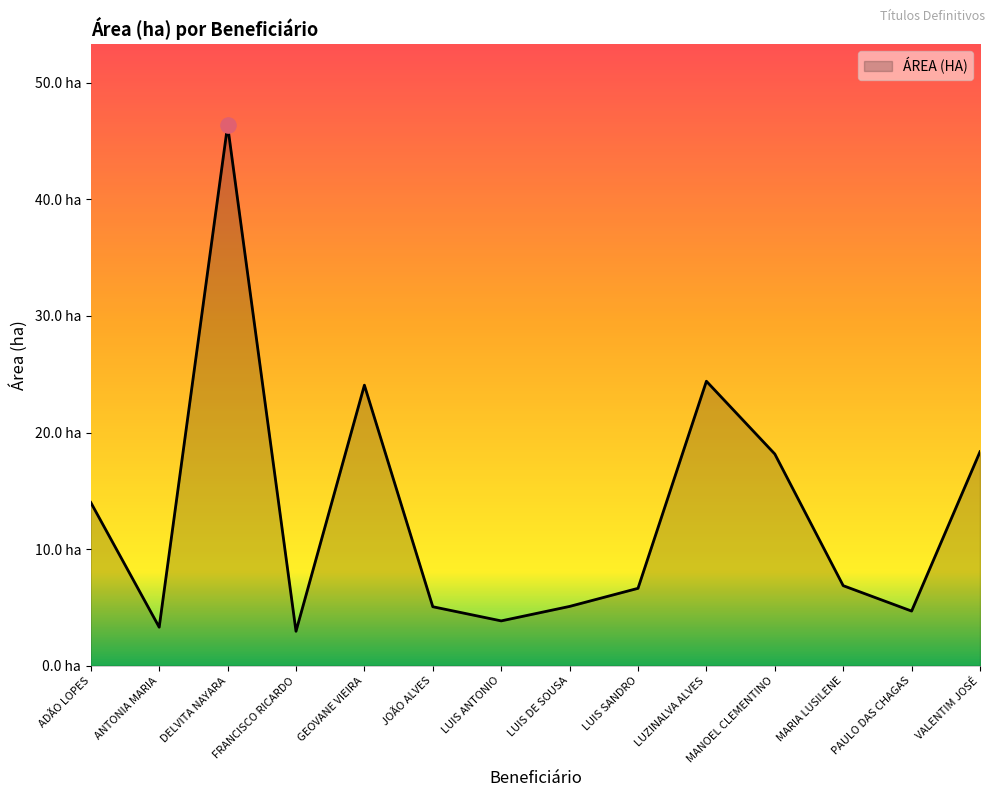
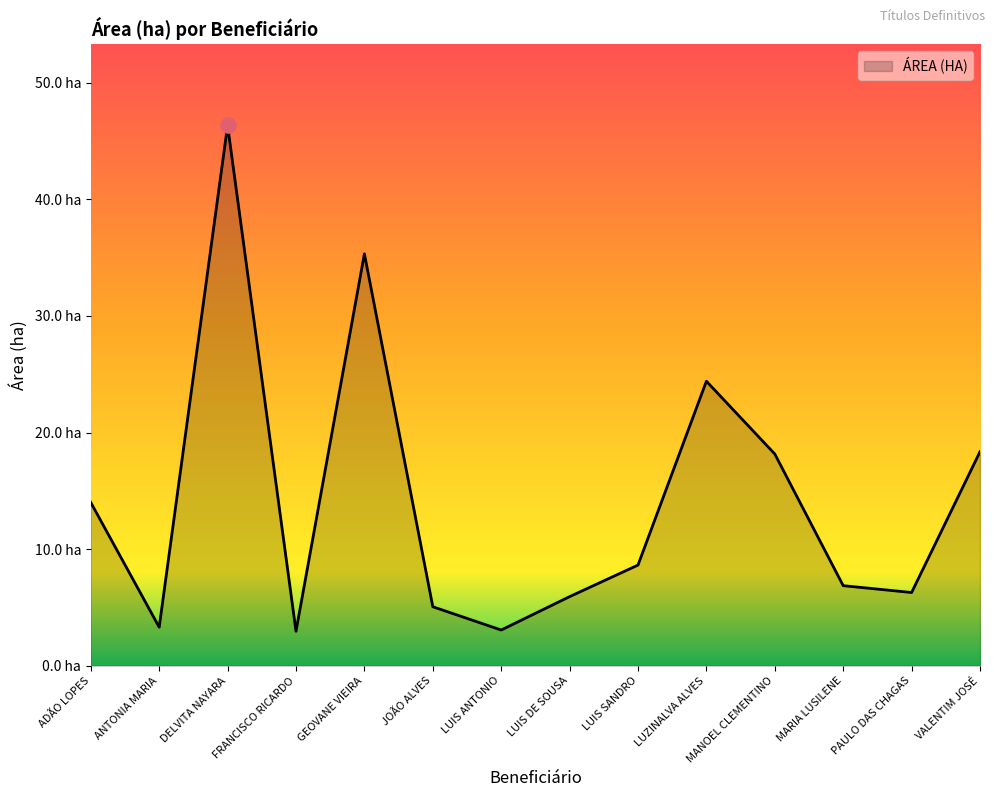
ÁREA (HA), GEOVANE VIEIRA: 24.1 ha -> 35.3 ha
ÁREA (HA), LUIS ANTONIO: 3.8 ha -> 3.1 ha
ÁREA (HA), LUIS DE SOUSA: 5.1 ha -> 5.9 ha
ÁREA (HA), LUIS SANDRO: 6.6 ha -> 8.6 ha
ÁREA (HA), PAULO DAS CHAGAS: 4.7 ha -> 6.3 ha
